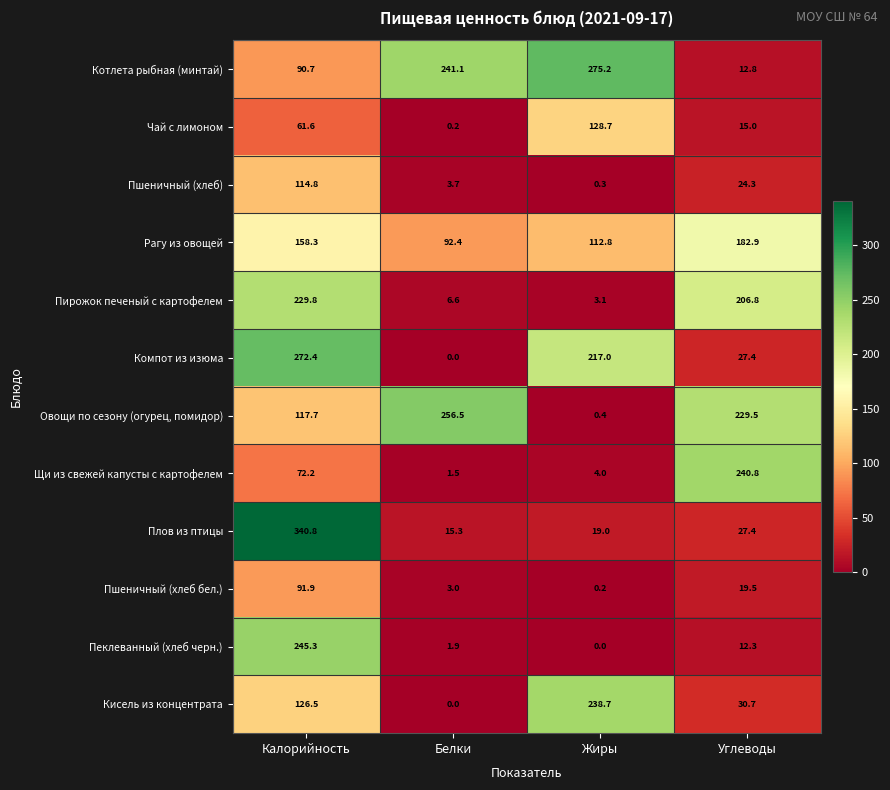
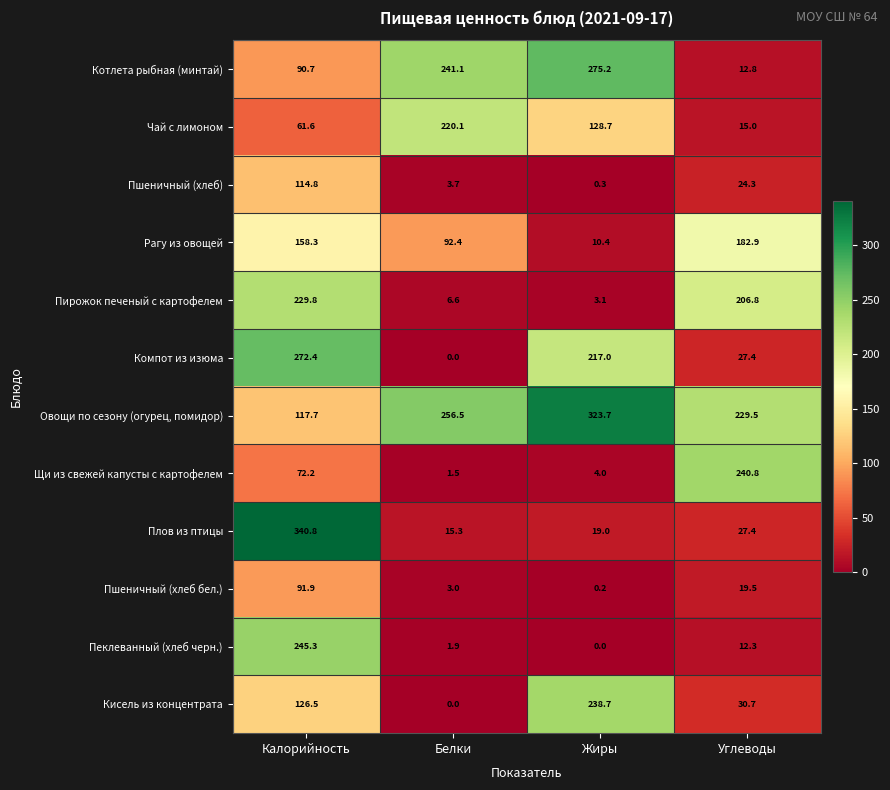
Чай с лимоном, Белки: 0.2 -> 220.1
Рагу из овощей, Жиры: 112.8 -> 10.4
Овощи по сезону (огурец, помидор), Жиры: 0.4 -> 323.7
